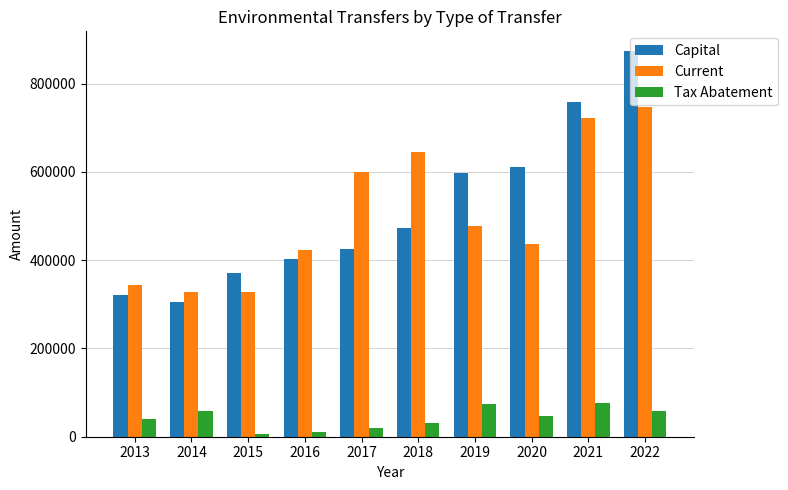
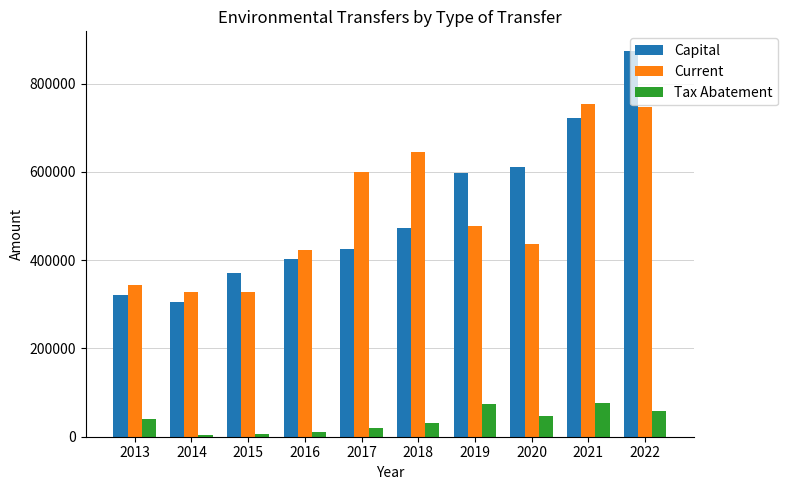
Tax Abatement, 2014: 60000 -> 0
Capital, 2021: 760000 -> 720000
Current, 2021: 720000 -> 750000
